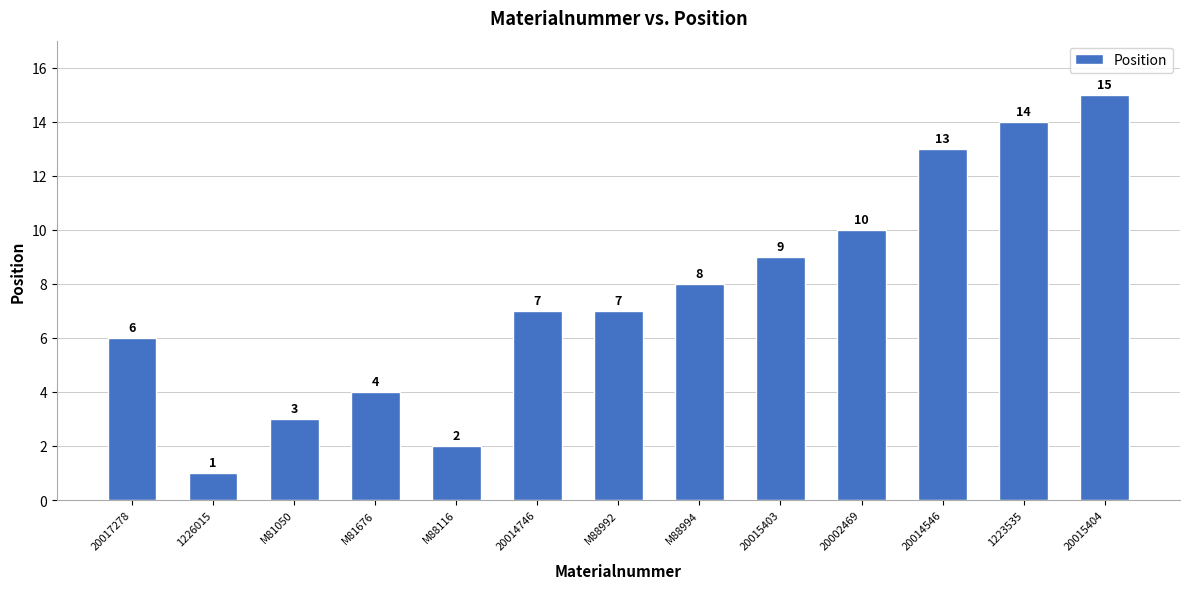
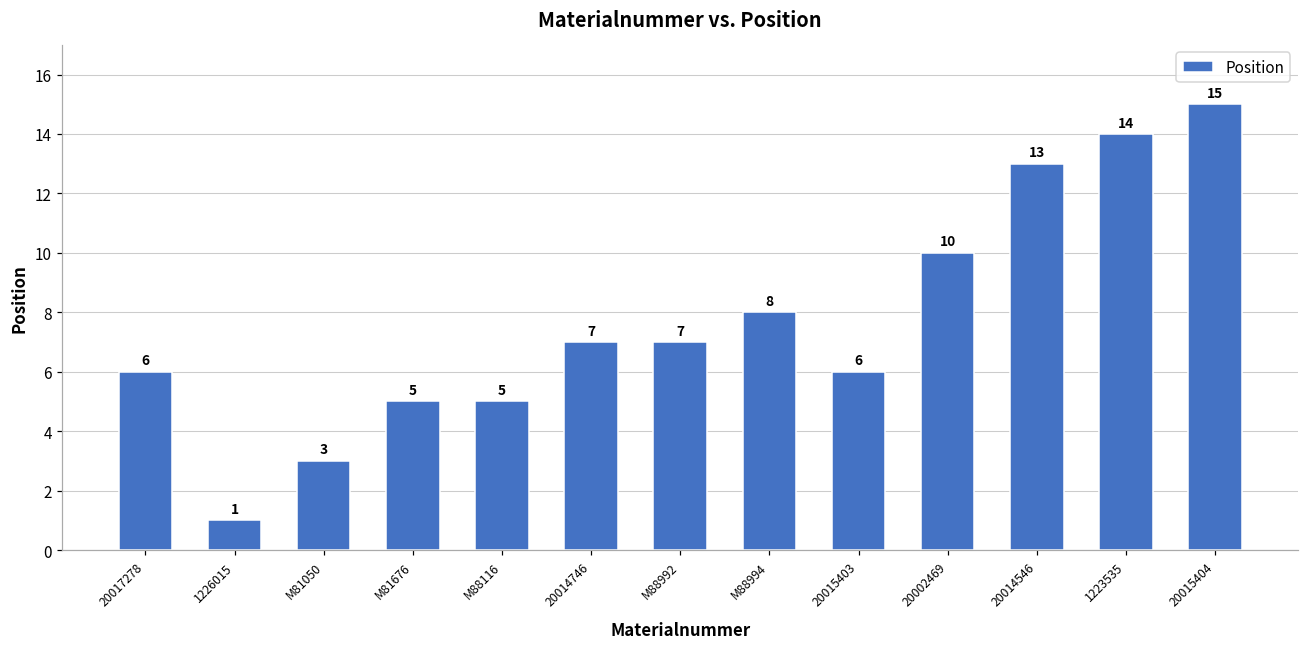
M81676: 4 -> 5
M88116: 2 -> 5
20015403: 9 -> 6
